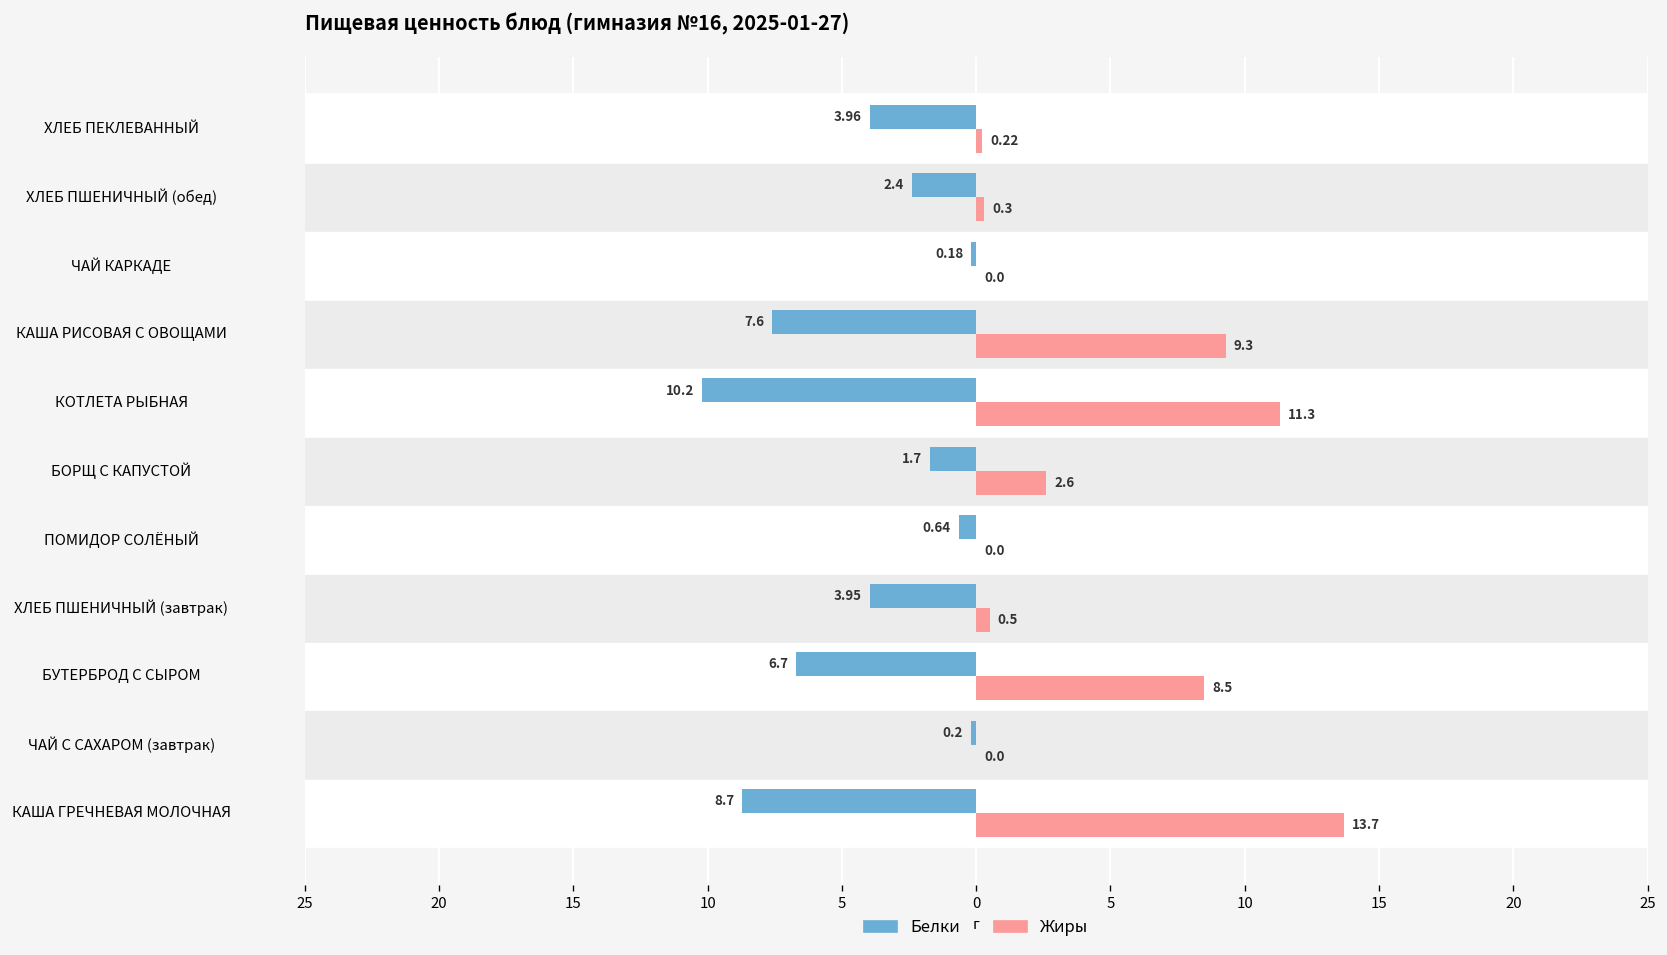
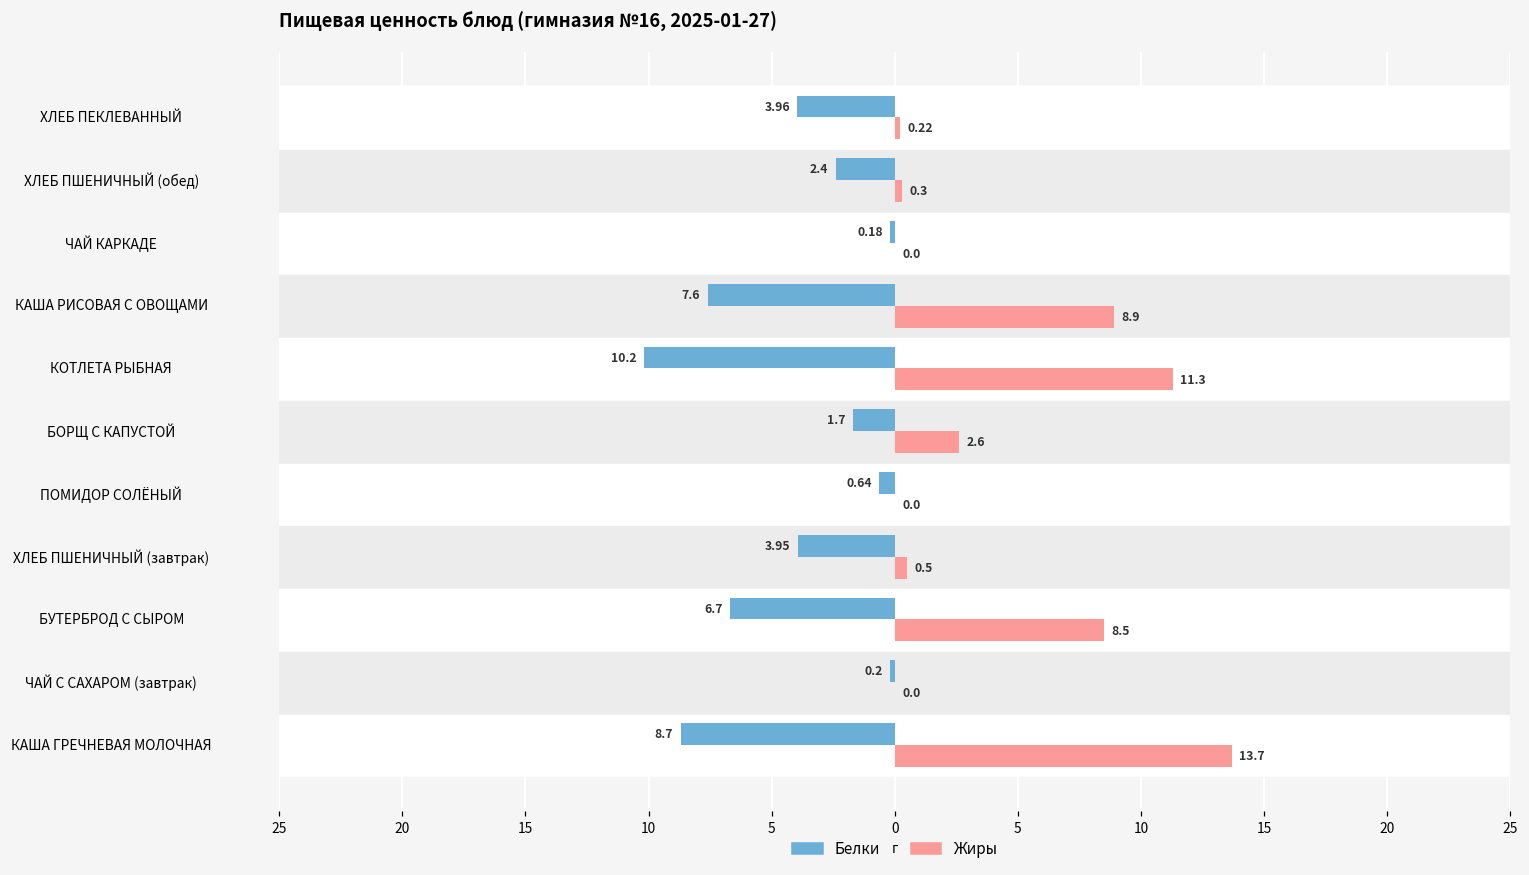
Жиры, КАША РИСОВАЯ С ОВОЩАМИ: 9.3 -> 8.9
